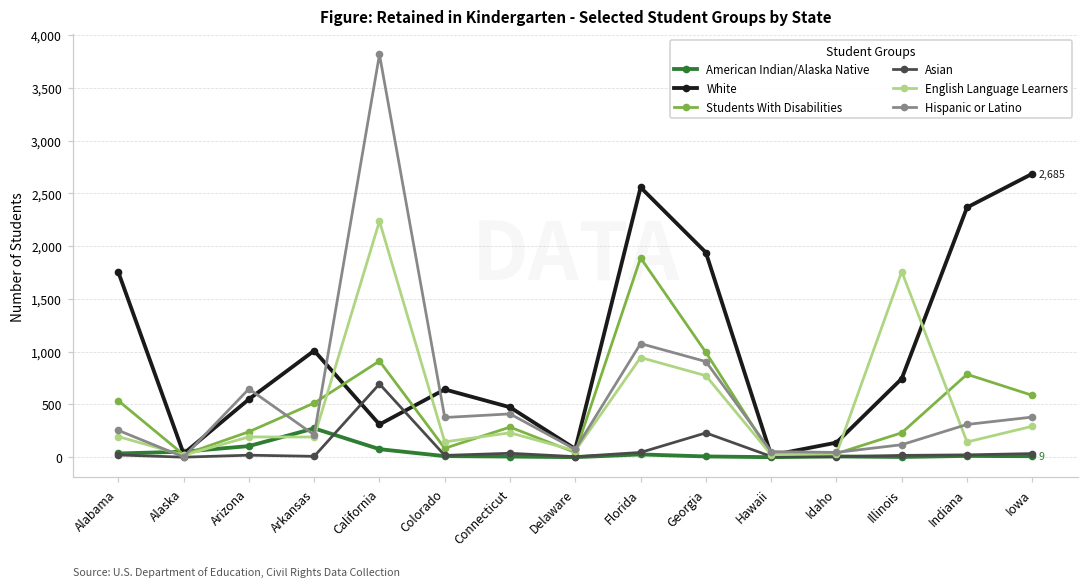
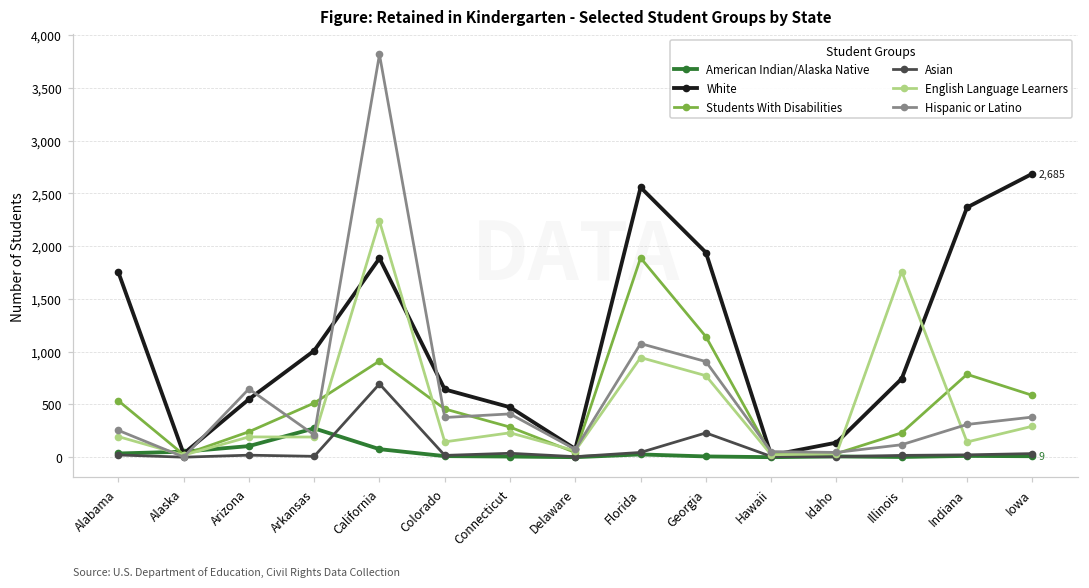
White, California: 300 -> 1,900
Students With Disabilities, Colorado: 100 -> 500
Students With Disabilities, Georgia: 1,000 -> 1,100
